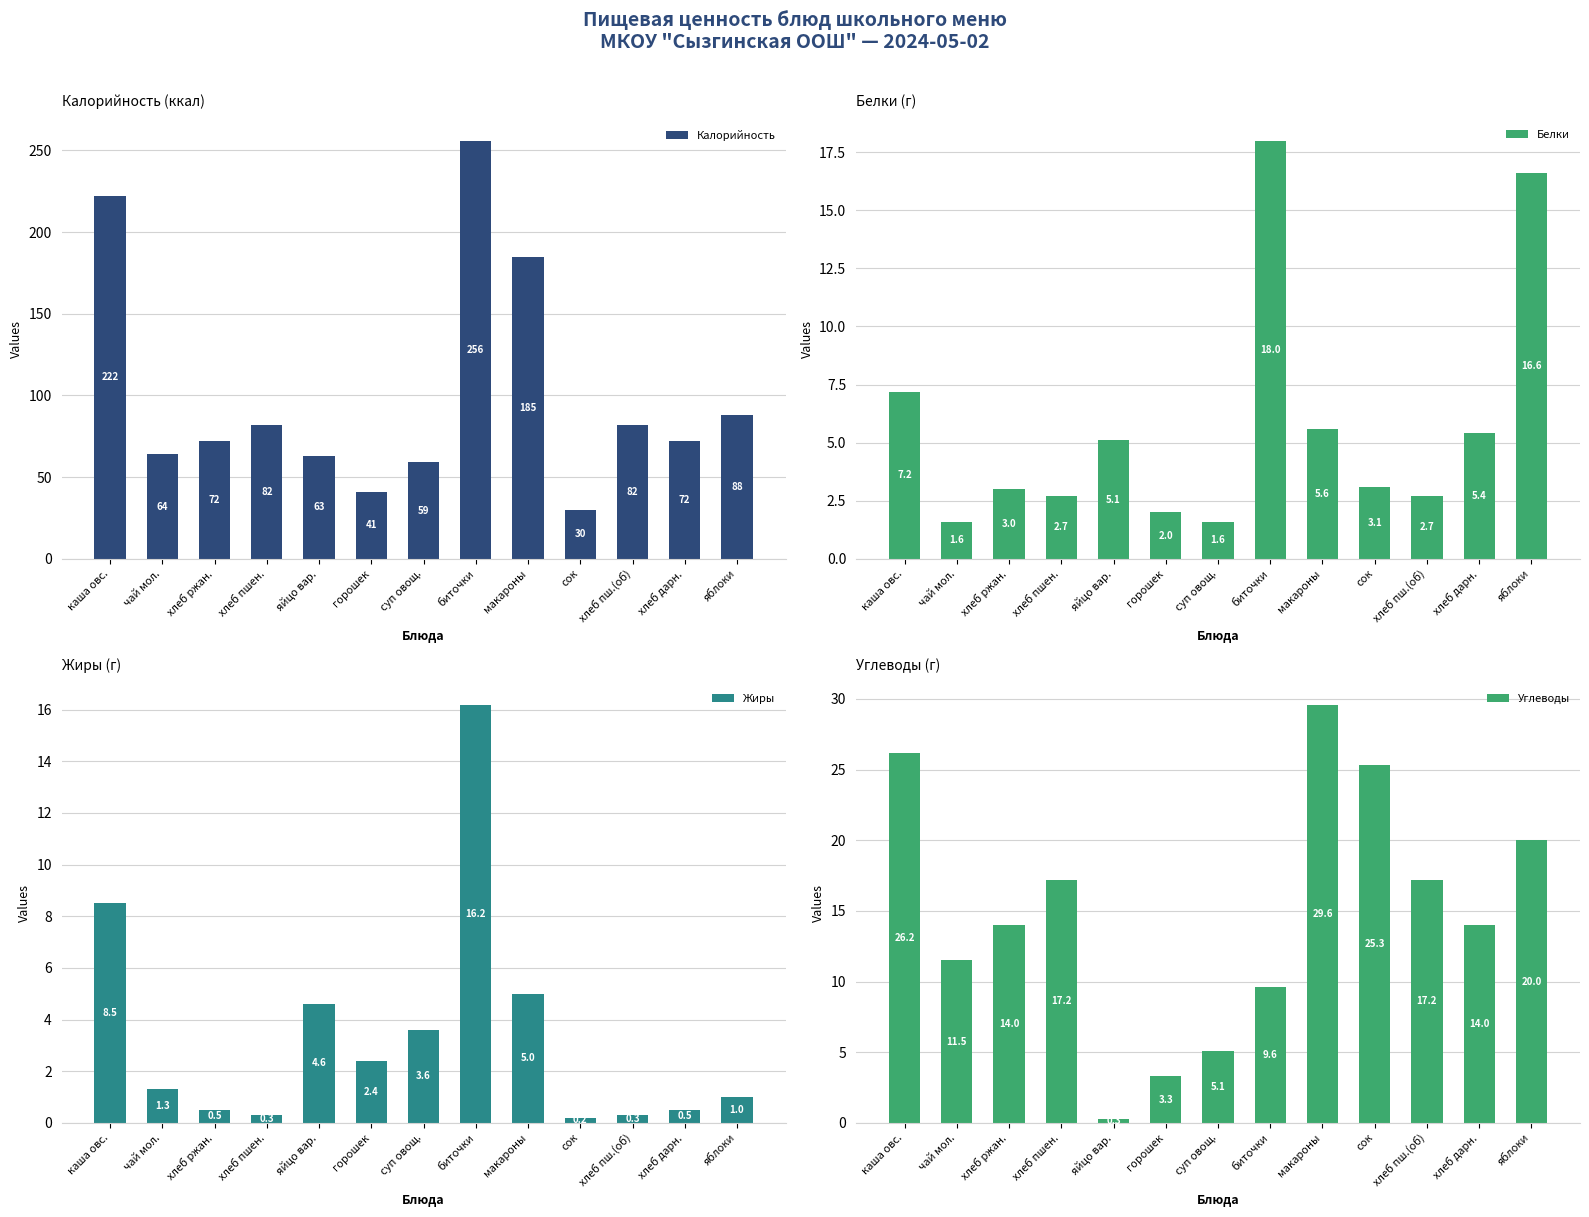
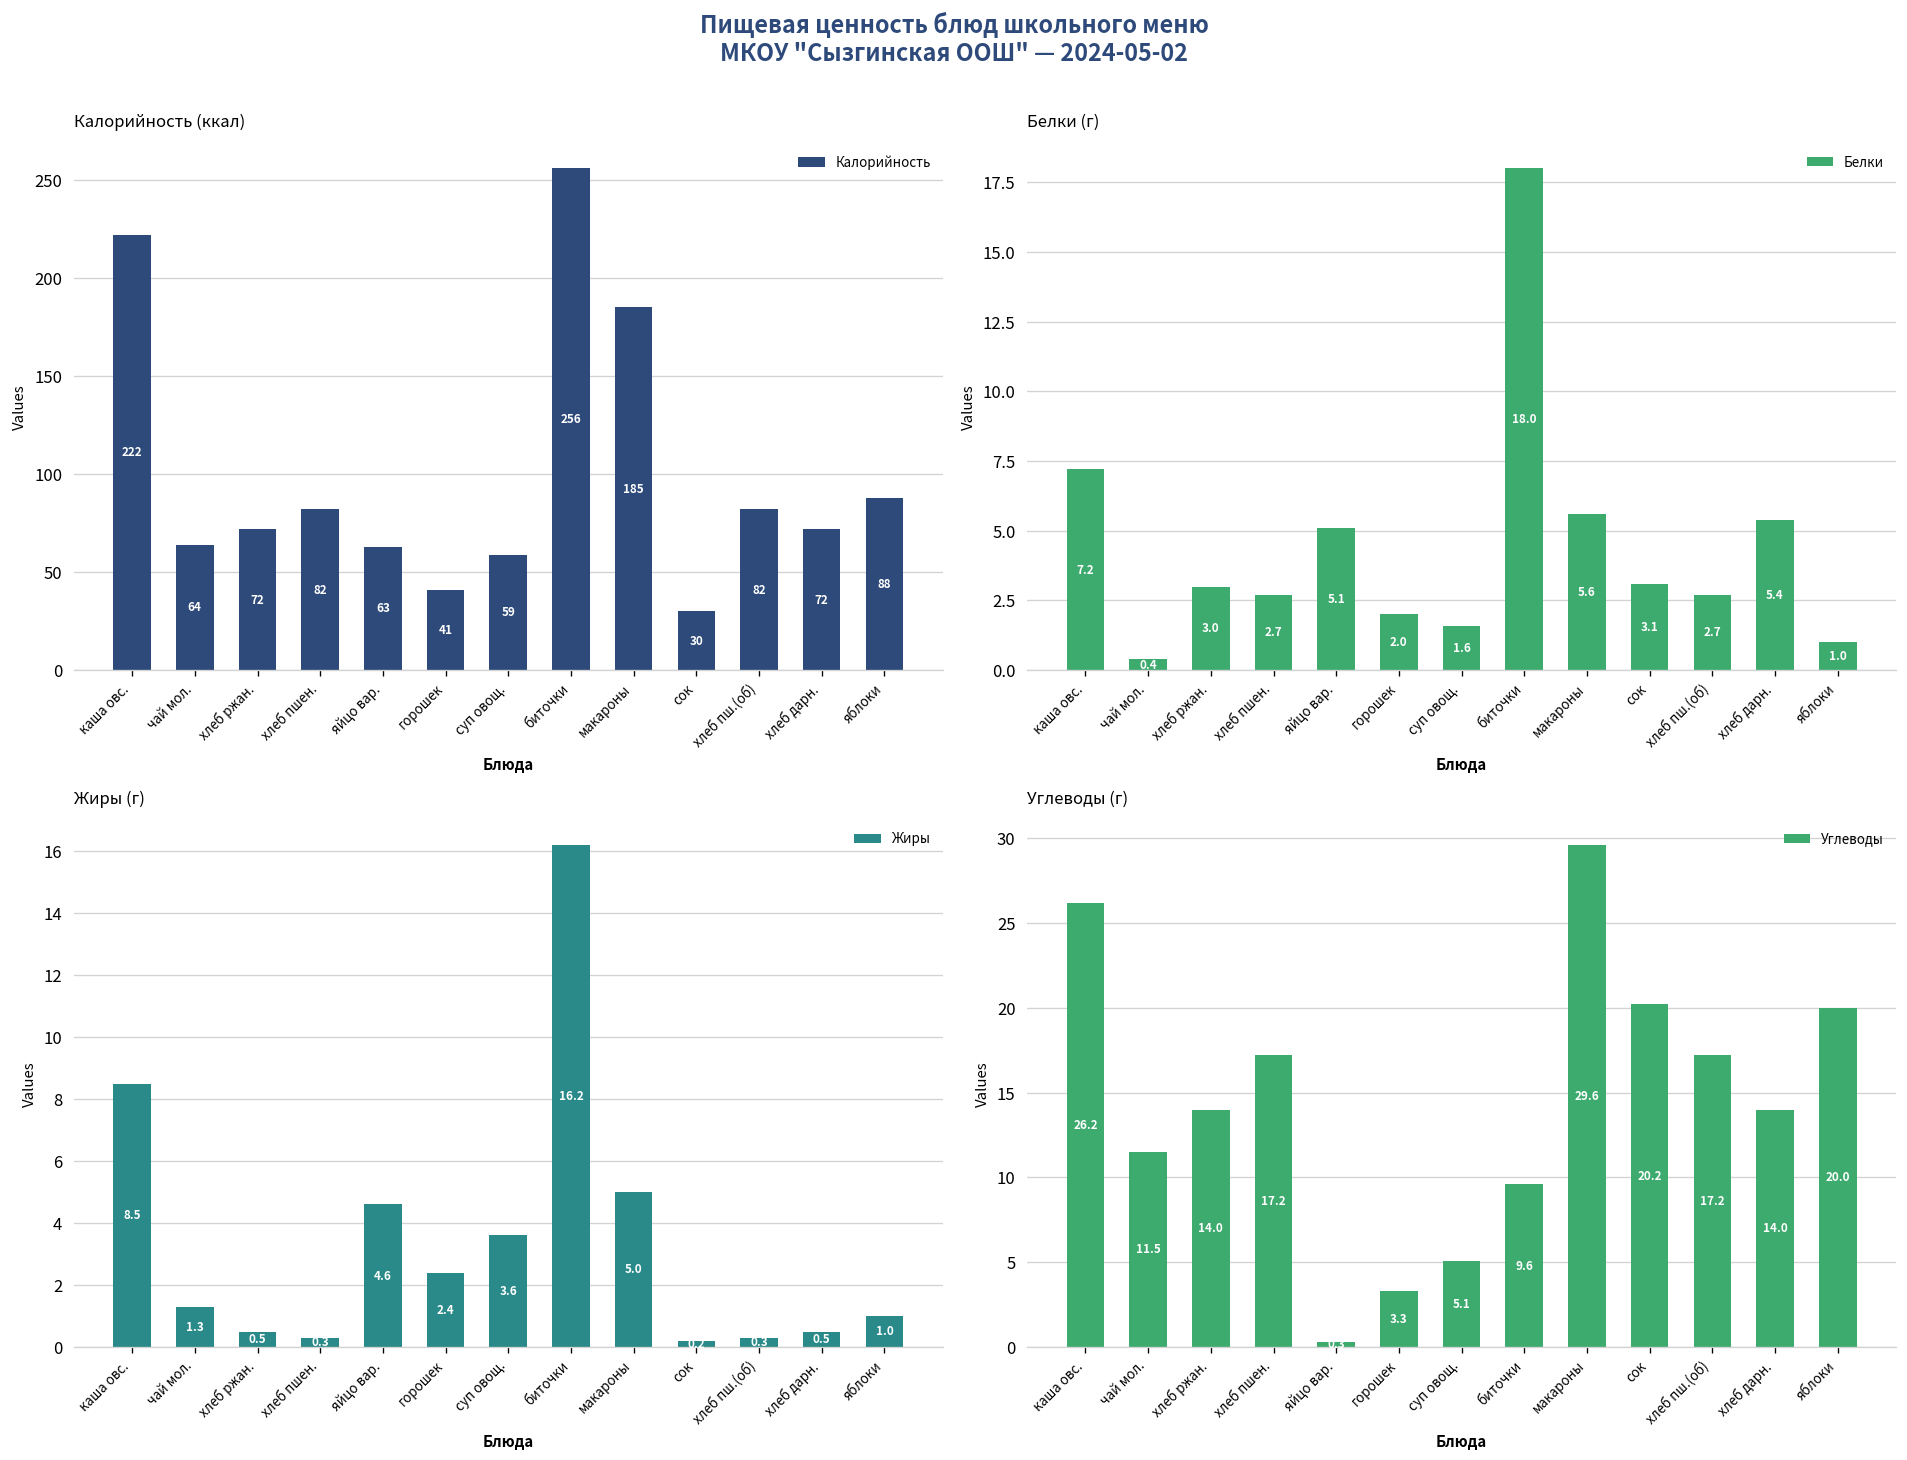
Белки (г), чай мол.: 1.6 -> 0.4
Белки (г), яблоки: 16.6 -> 1.0
Углеводы (г), сок: 25.3 -> 20.2
